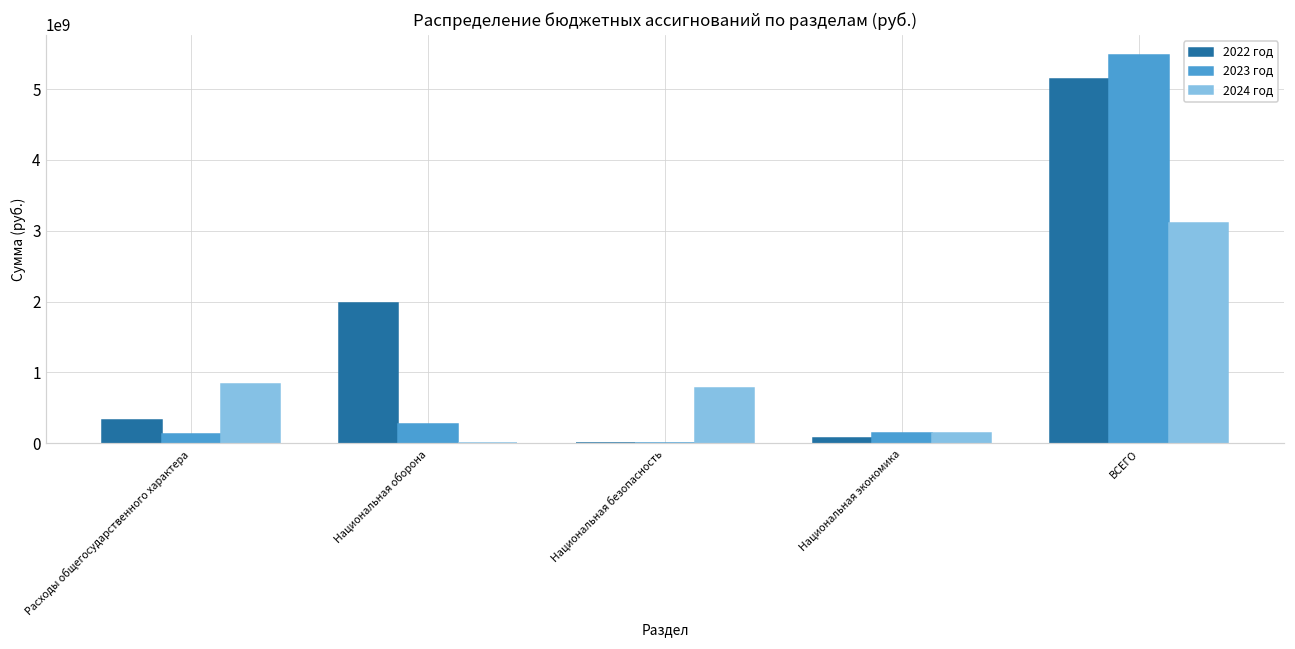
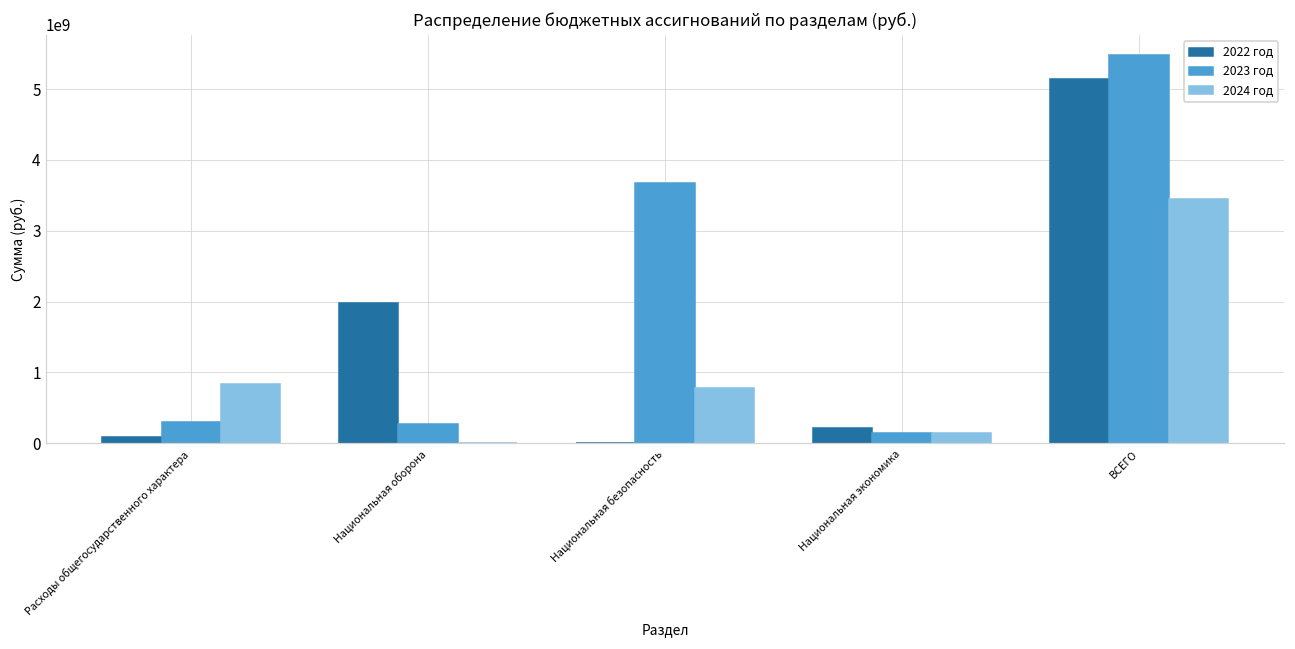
2022 год, Расходы общегосударственного характера: 300000000 -> 100000000
2023 год, Расходы общегосударственного характера: 100000000 -> 300000000
2023 год, Национальная безопасность: 0 -> 3700000000
2022 год, Национальная экономика: 100000000 -> 200000000
2024 год, ВСЕГО: 3100000000 -> 3400000000
